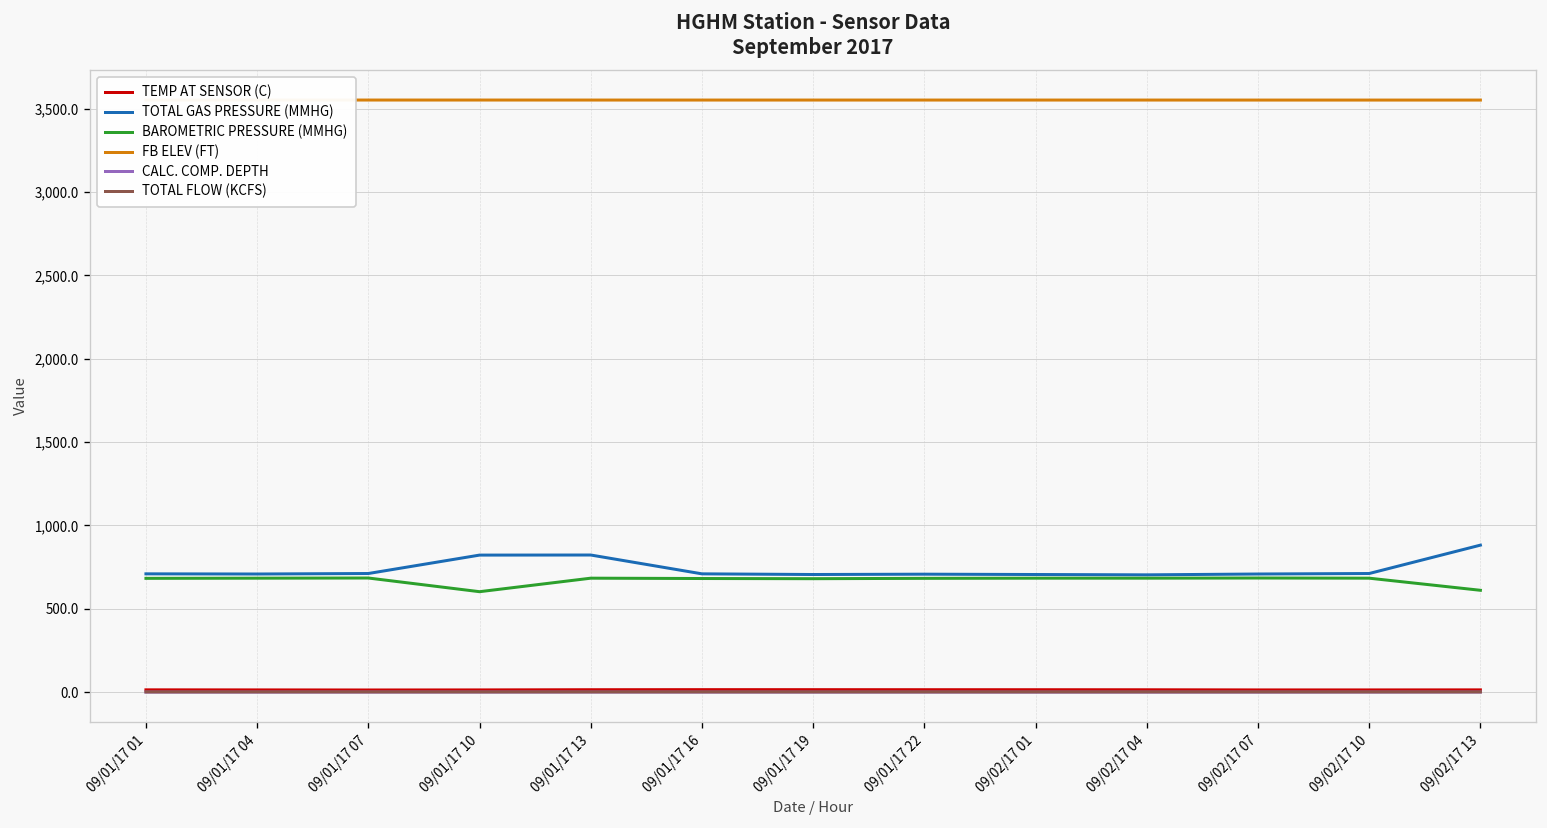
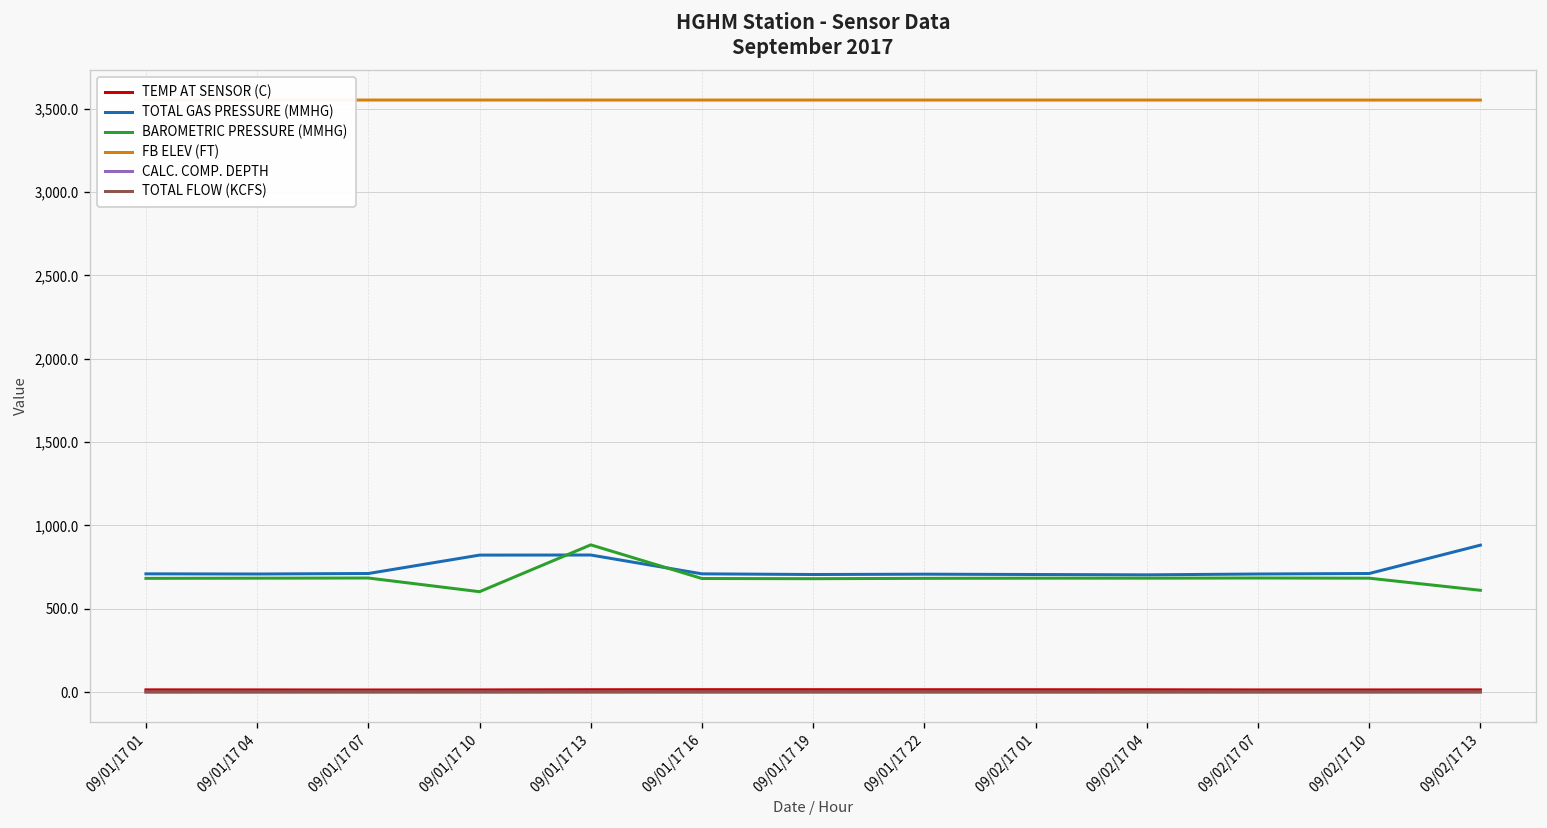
BAROMETRIC PRESSURE (MMHG), 09/01/17 13: 680 -> 880
